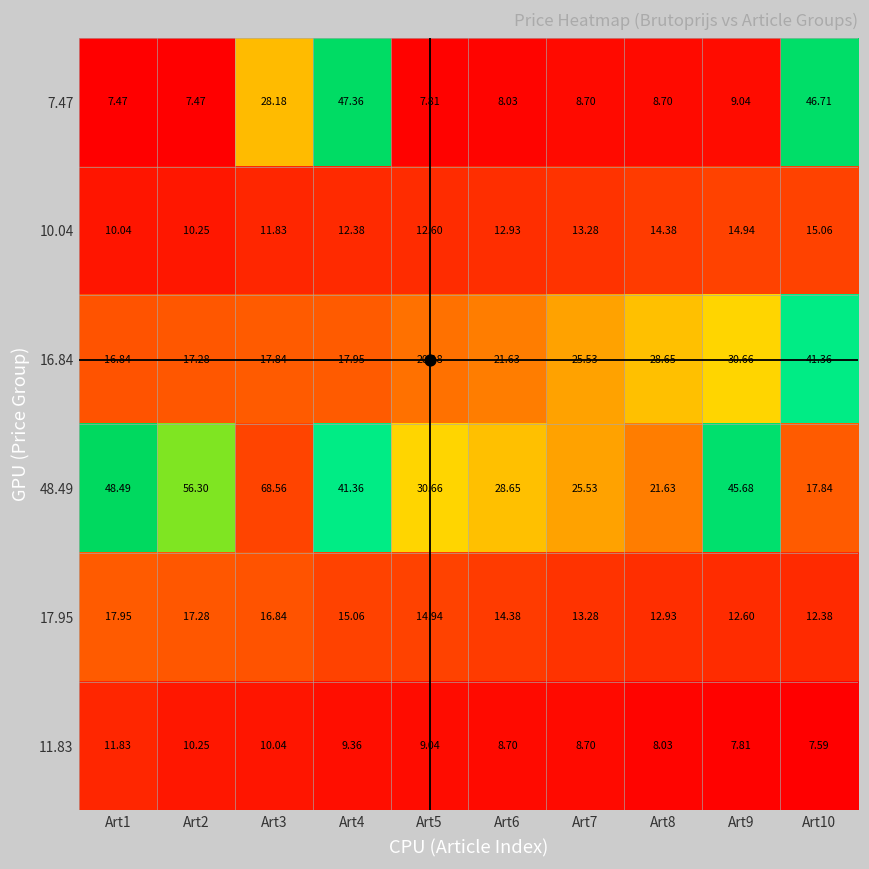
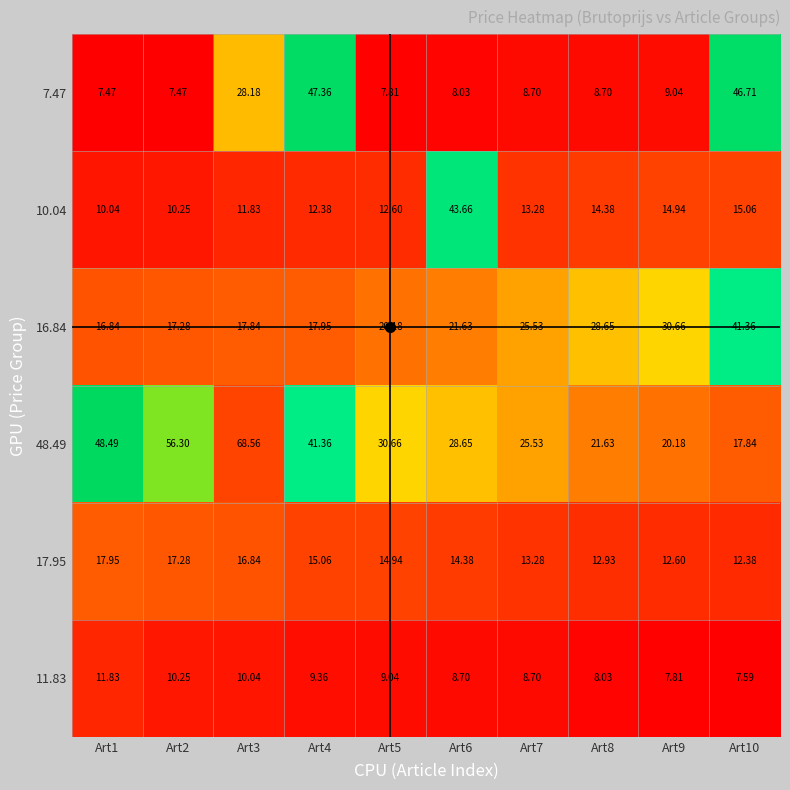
10.04, Art6: 12.93 -> 43.66
48.49, Art9: 45.68 -> 20.18
